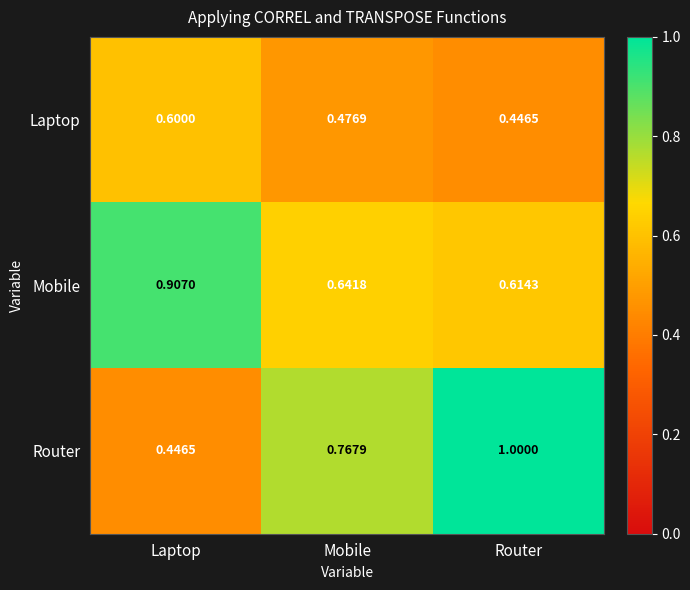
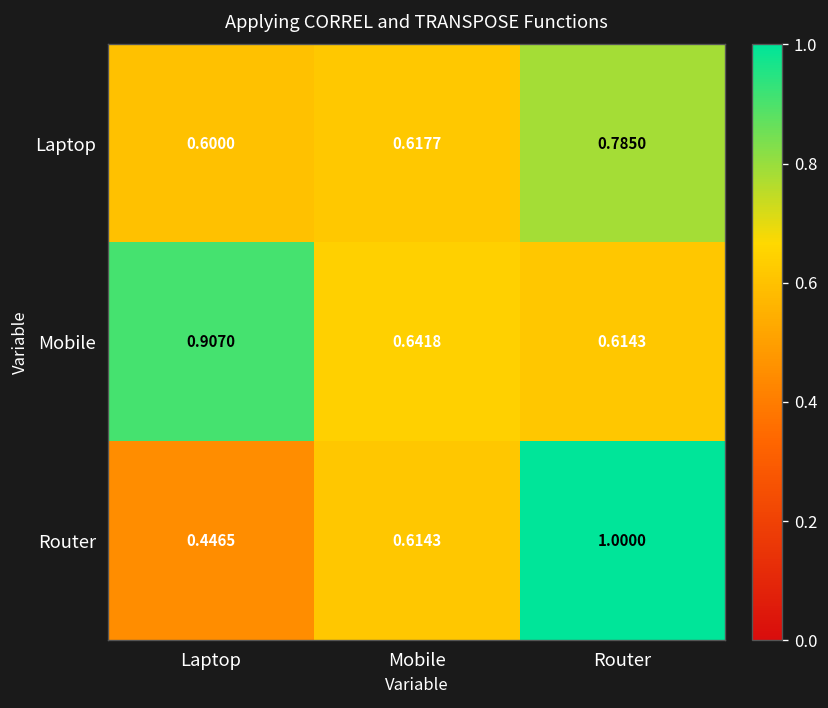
Laptop, Mobile: 0.4769 -> 0.6177
Laptop, Router: 0.4465 -> 0.7850
Router, Mobile: 0.7679 -> 0.6143
